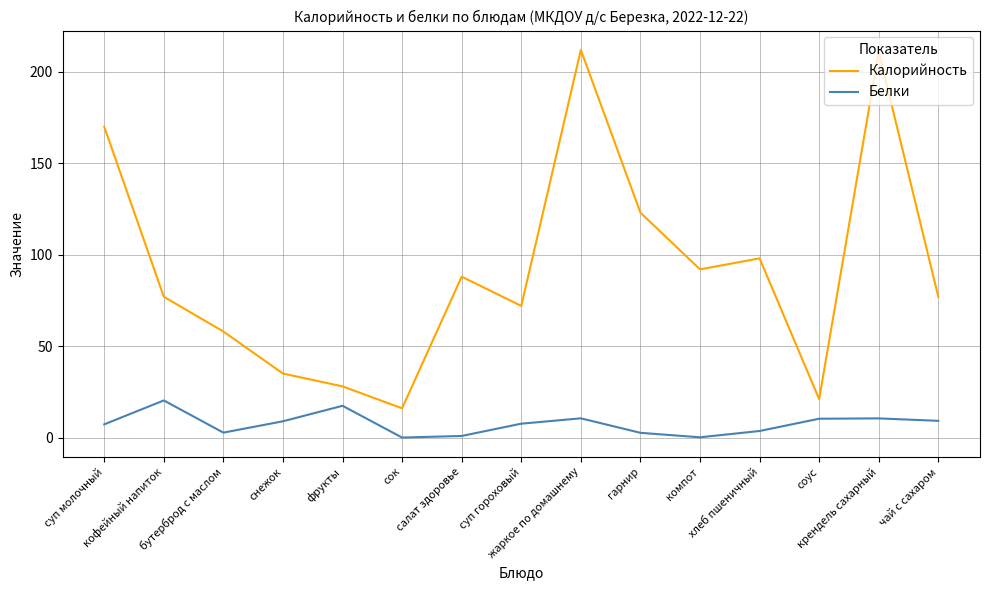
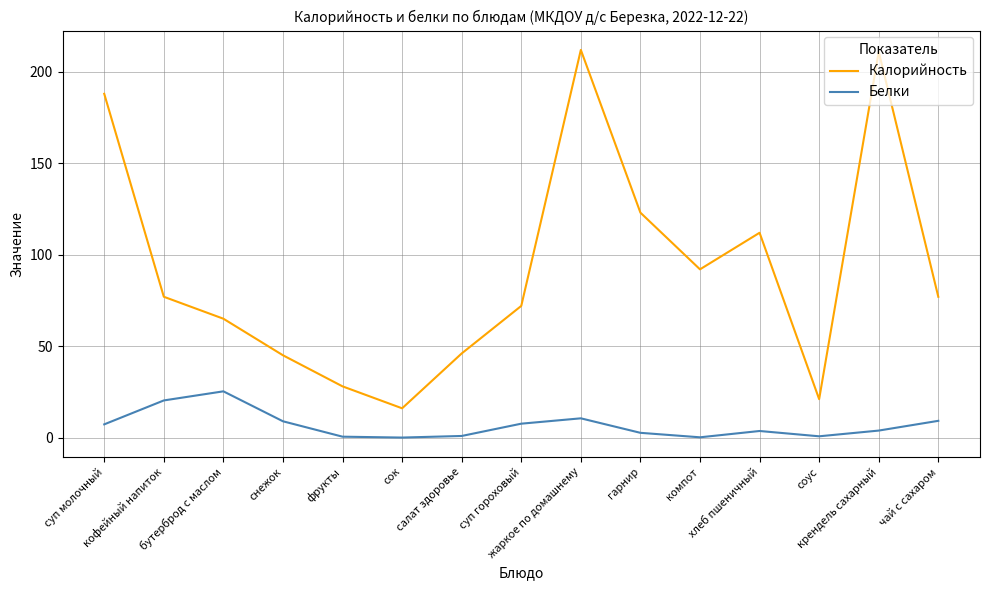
Калорийность, суп молочный: 170 -> 188
Калорийность, бутерброд с маслом: 58 -> 65
Белки, бутерброд с маслом: 3 -> 25
Калорийность, снежок: 35 -> 45
Белки, фрукты: 17 -> 0
Калорийность, салат здоровье: 88 -> 46
Калорийность, хлеб пшеничный: 98 -> 112
Белки, соус: 10 -> 1
Белки, крендель сахарный: 10 -> 4
